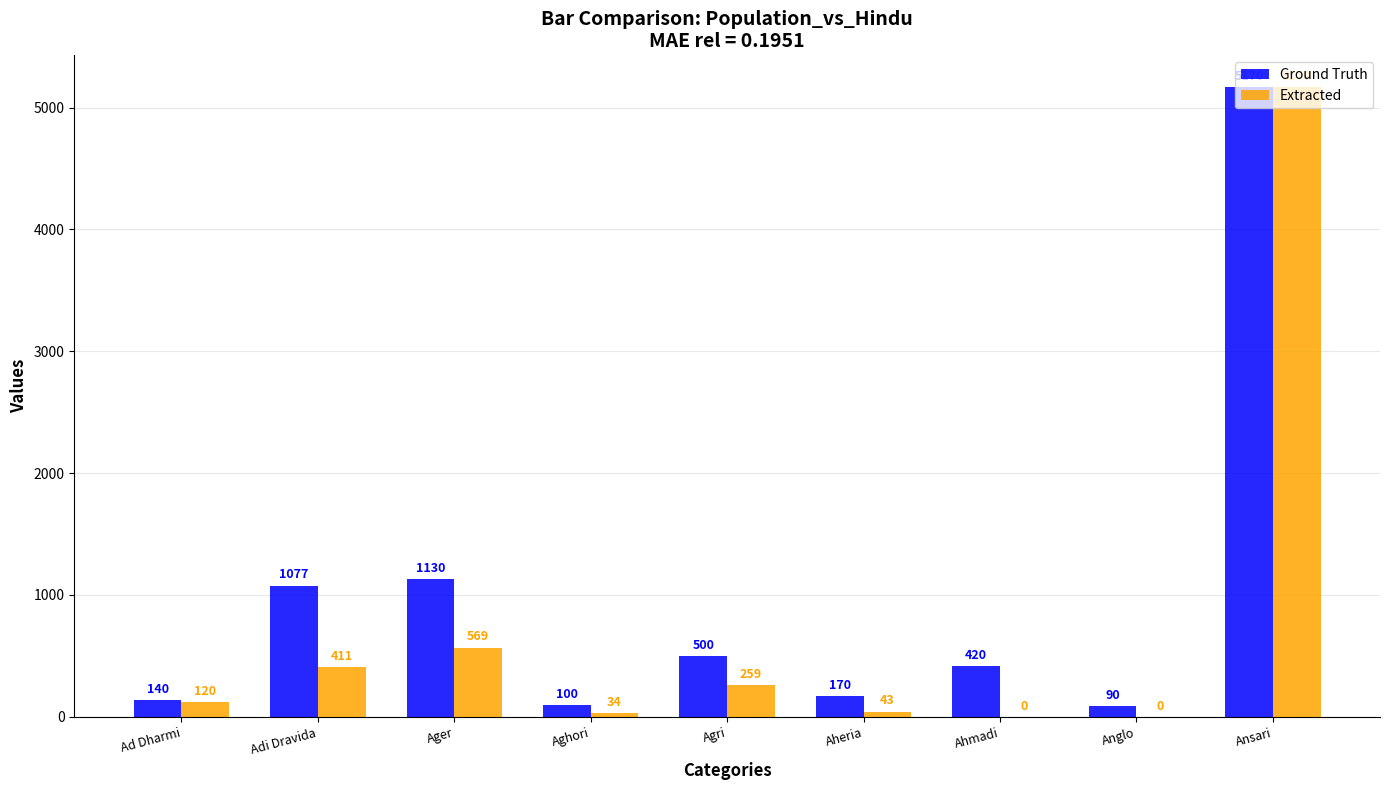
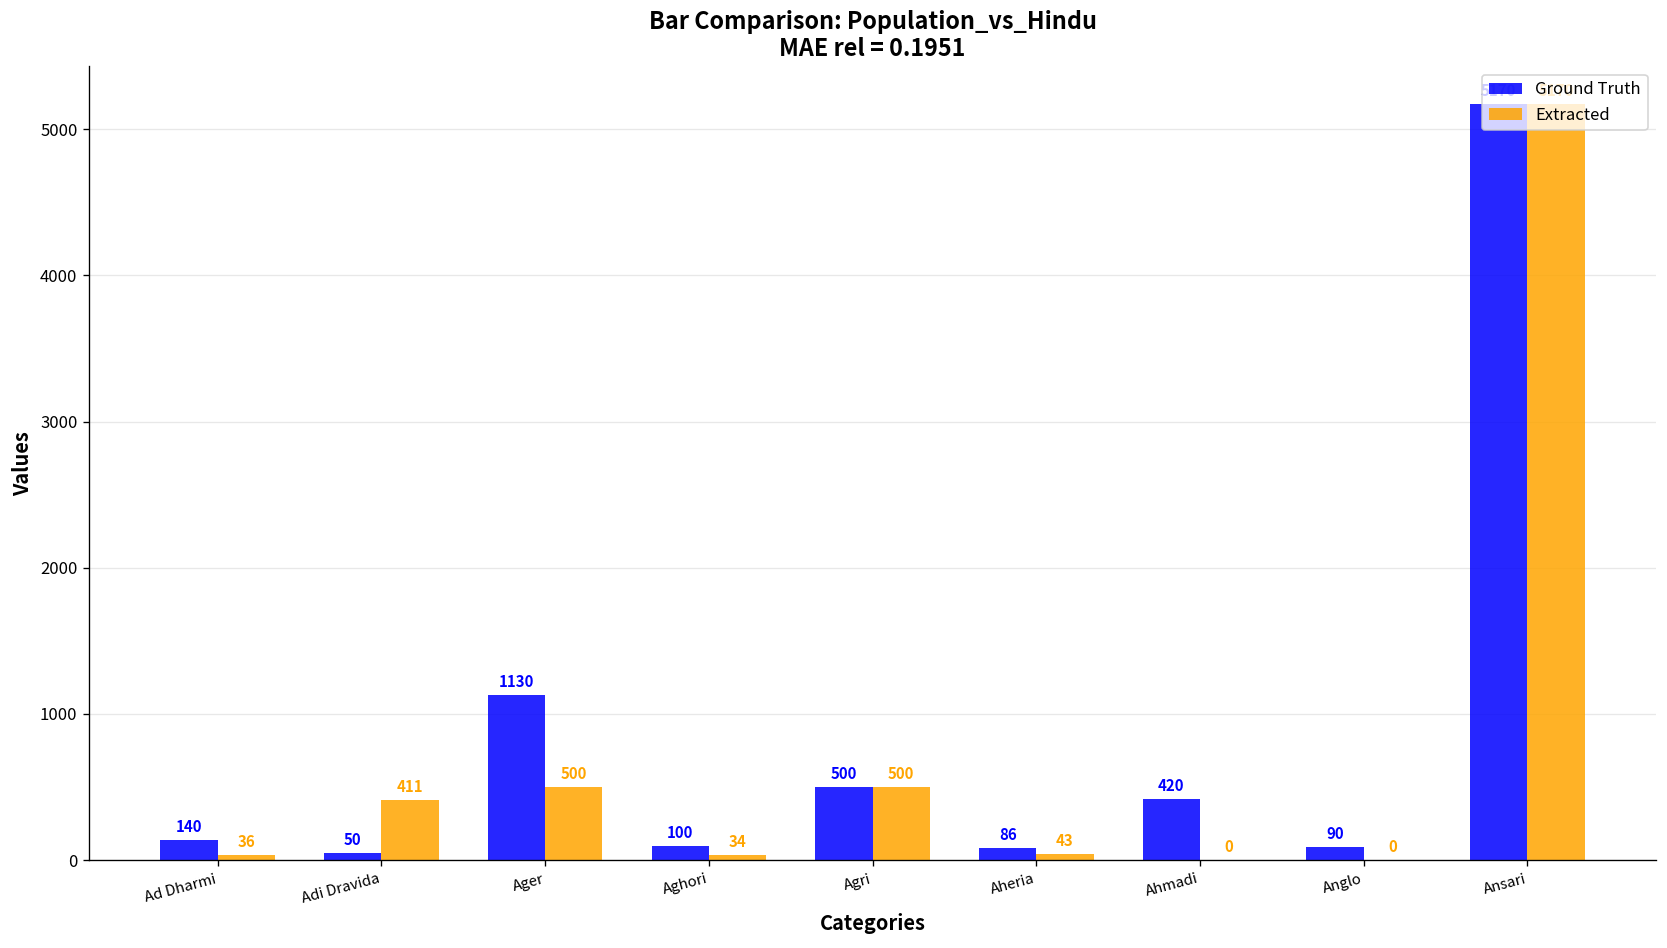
Extracted, Ad Dharmi: 120 -> 36
Ground Truth, Adi Dravida: 1077 -> 50
Extracted, Ager: 569 -> 500
Extracted, Agri: 259 -> 500
Ground Truth, Aheria: 170 -> 86
